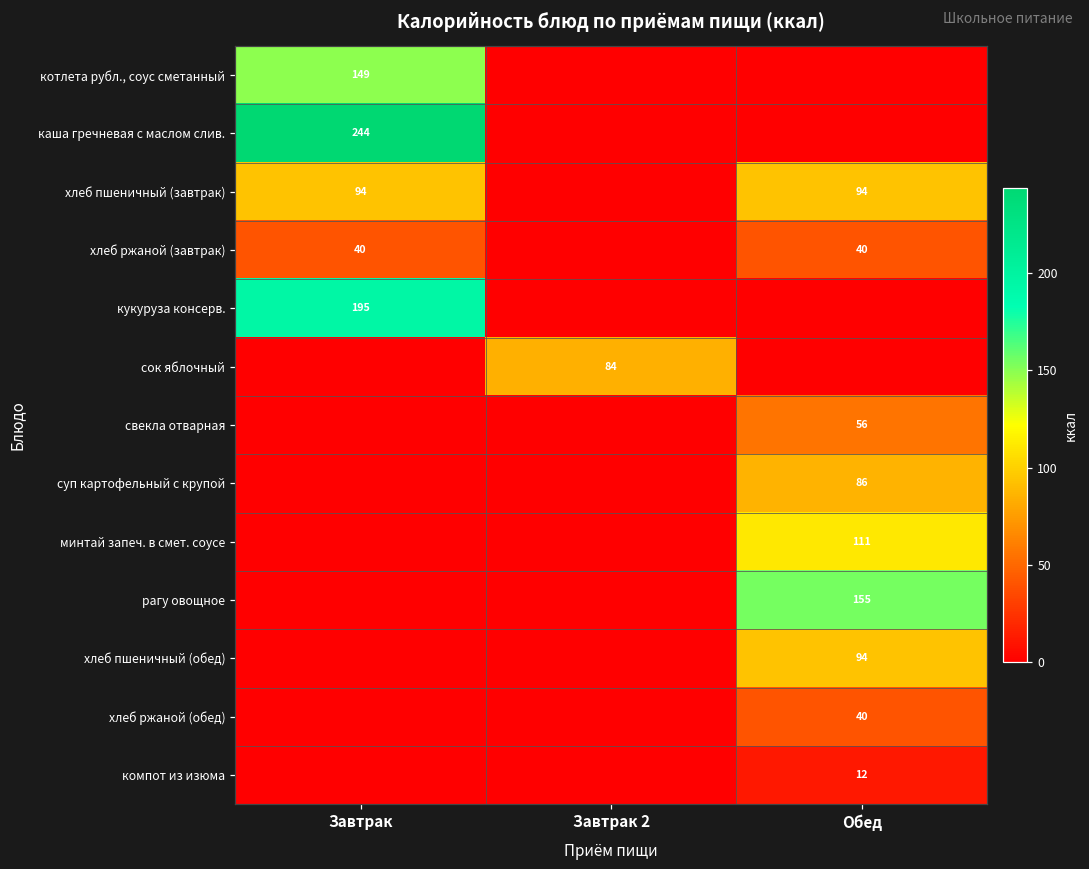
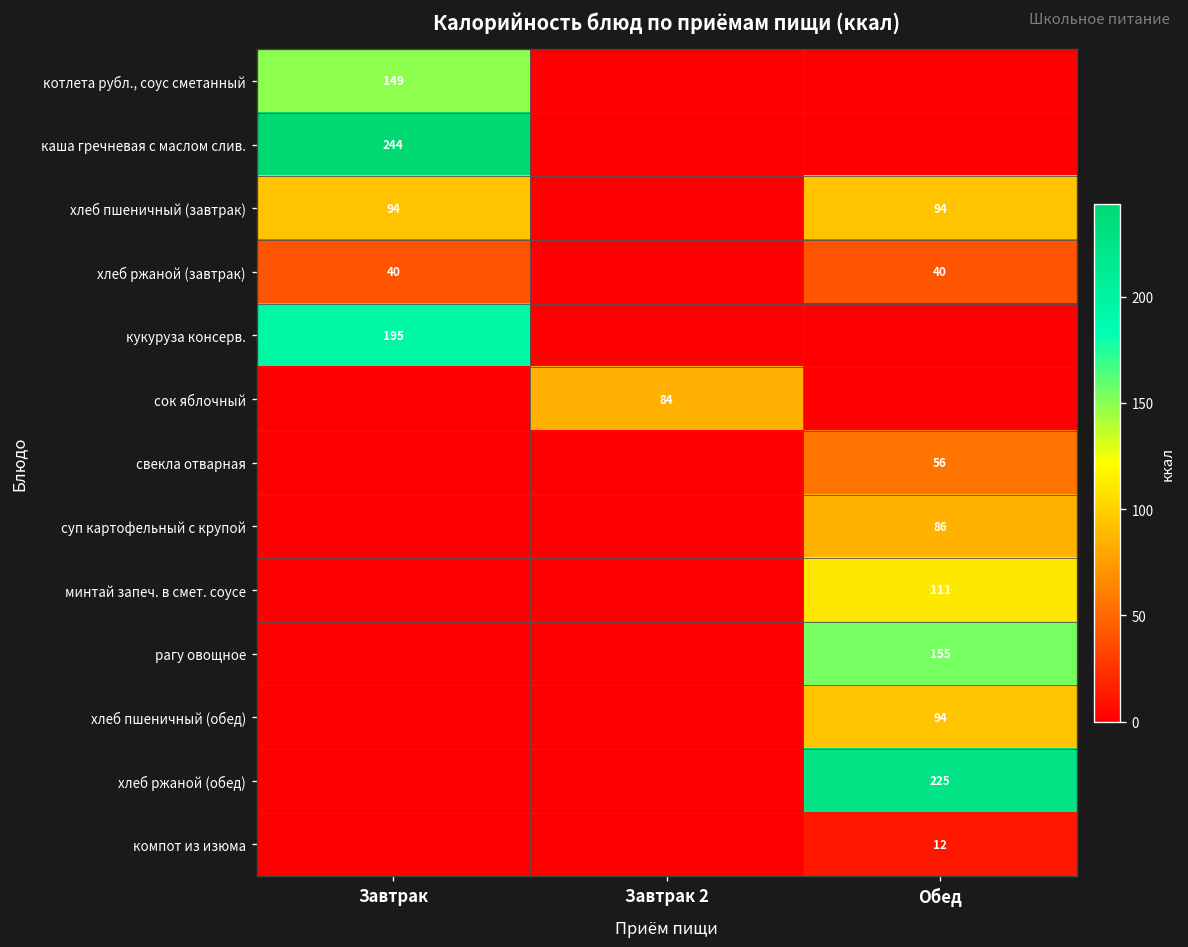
хлеб ржаной (обед), Обед: 40 -> 225
